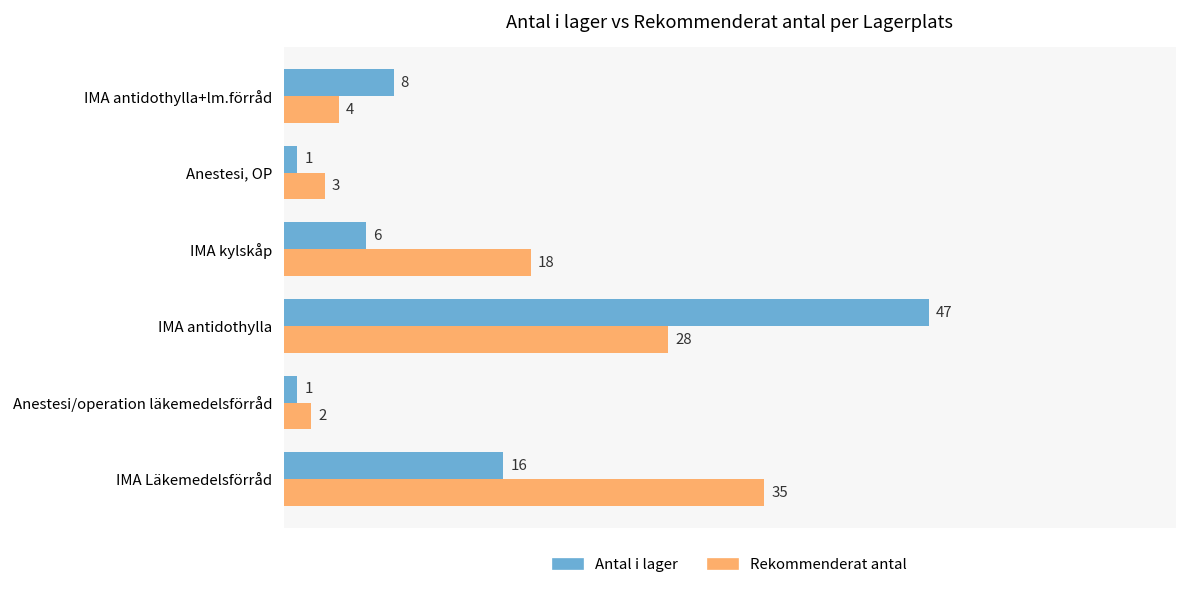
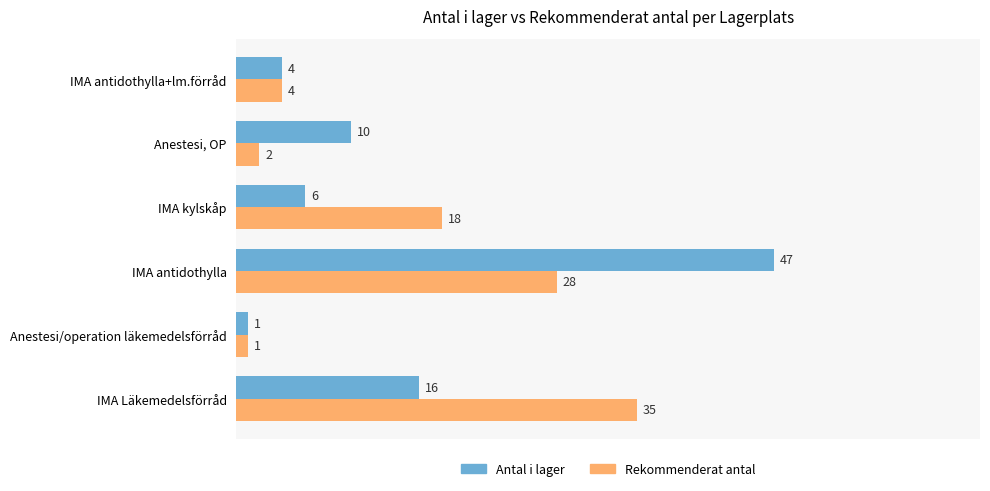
Antal i lager, IMA antidothylla+lm.förråd: 8 -> 4
Antal i lager, Anestesi, OP: 1 -> 10
Rekommenderat antal, Anestesi, OP: 3 -> 2
Rekommenderat antal, Anestesi/operation läkemedelsförråd: 2 -> 1
